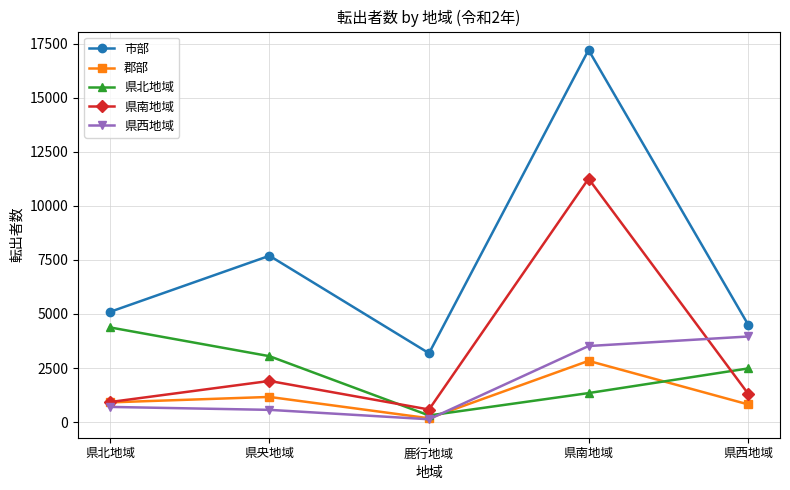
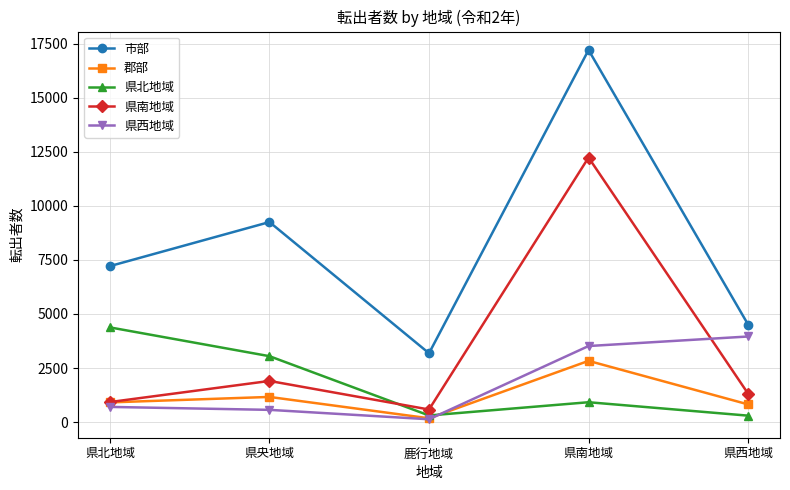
市部, 県北地域: 5100 -> 7200
市部, 県央地域: 7700 -> 9300
県北地域, 県南地域: 1300 -> 900
県南地域, 県南地域: 11300 -> 12200
県北地域, 県西地域: 2500 -> 300
